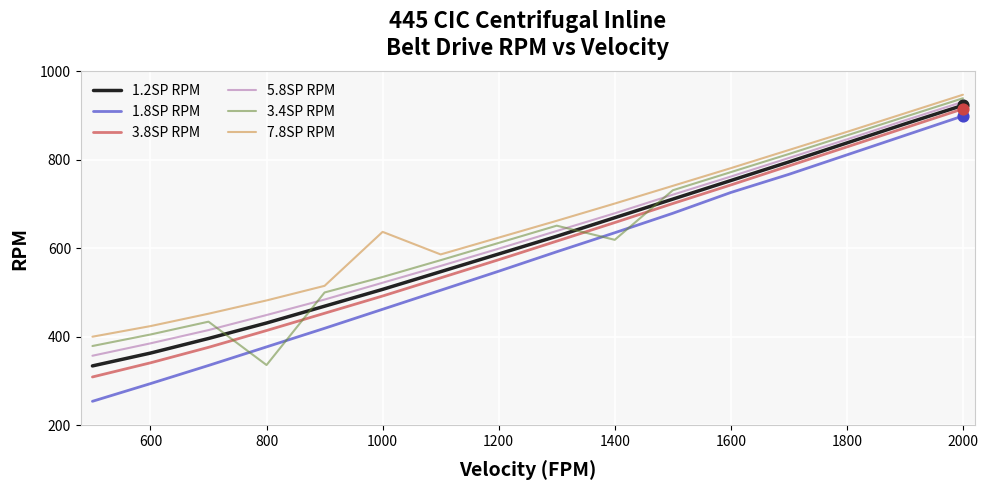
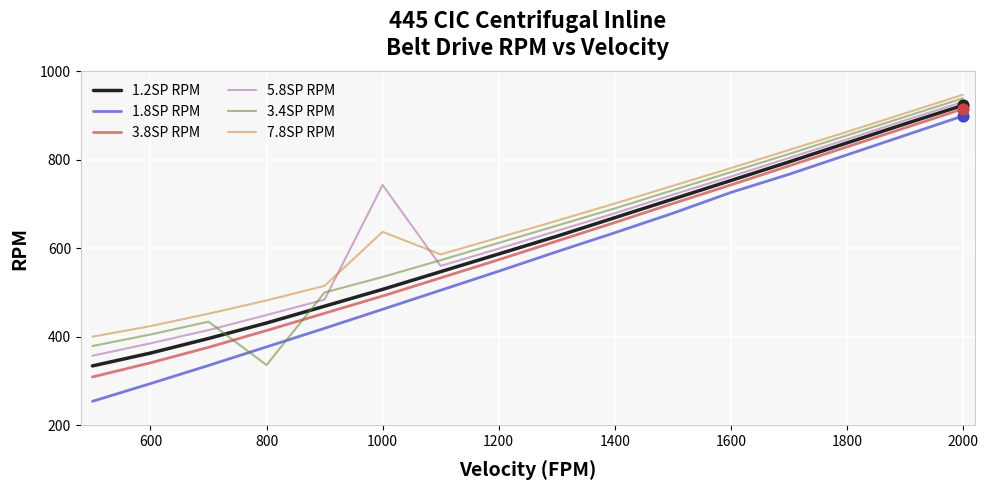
5.8SP RPM, 1000: 520 -> 740
3.4SP RPM, 1400: 620 -> 690
